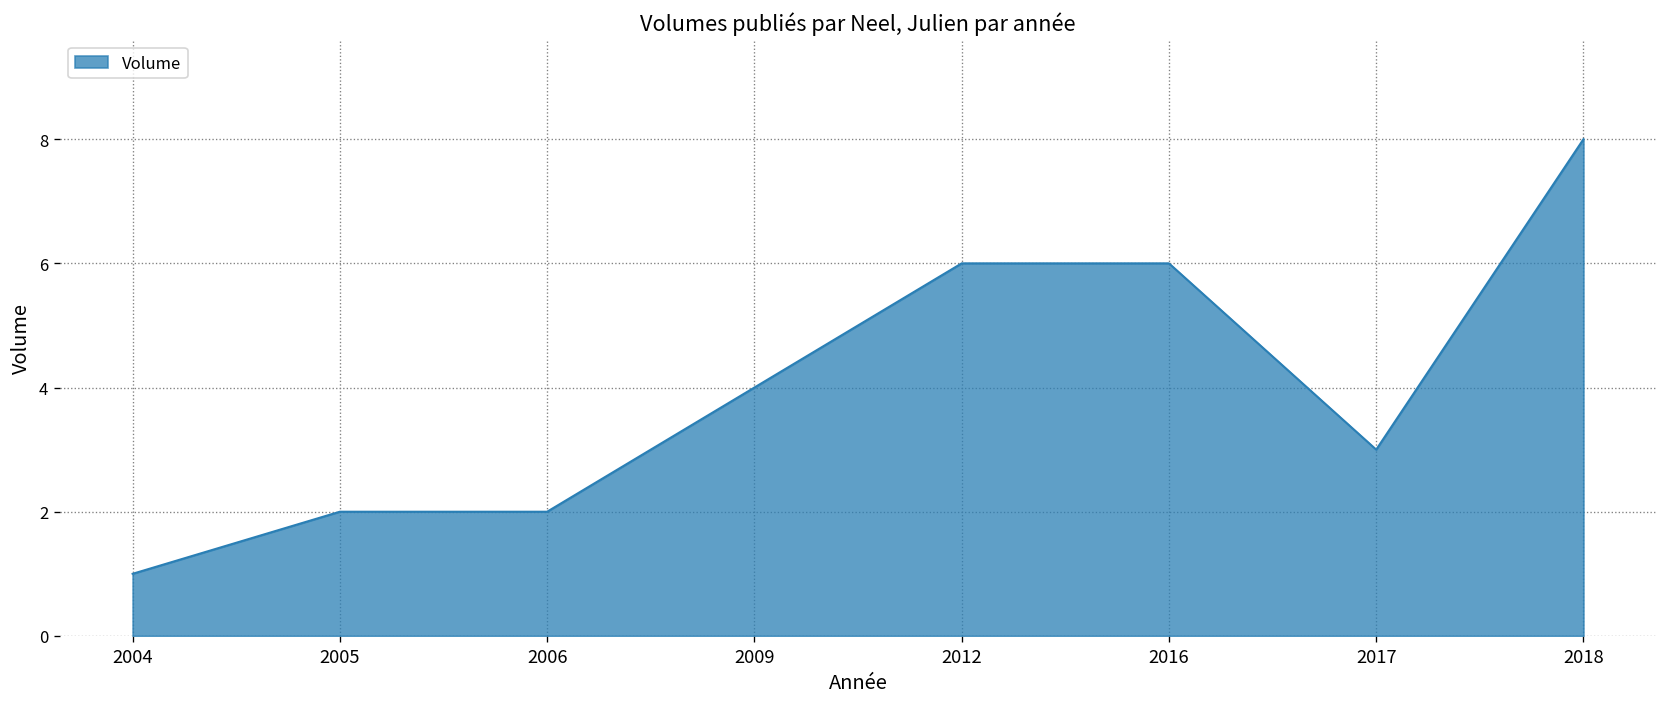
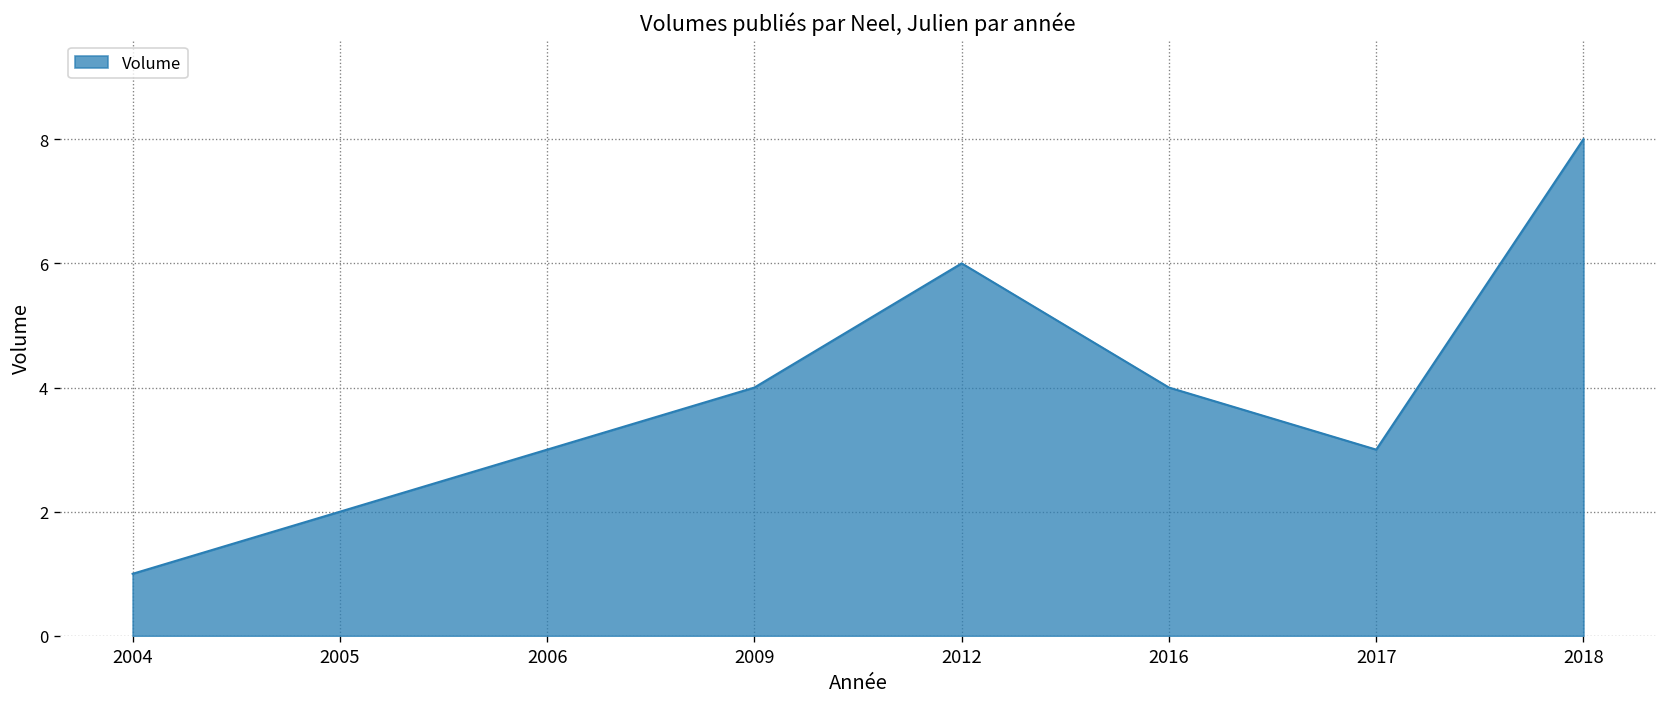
2006: 2 -> 3
2016: 6 -> 4
